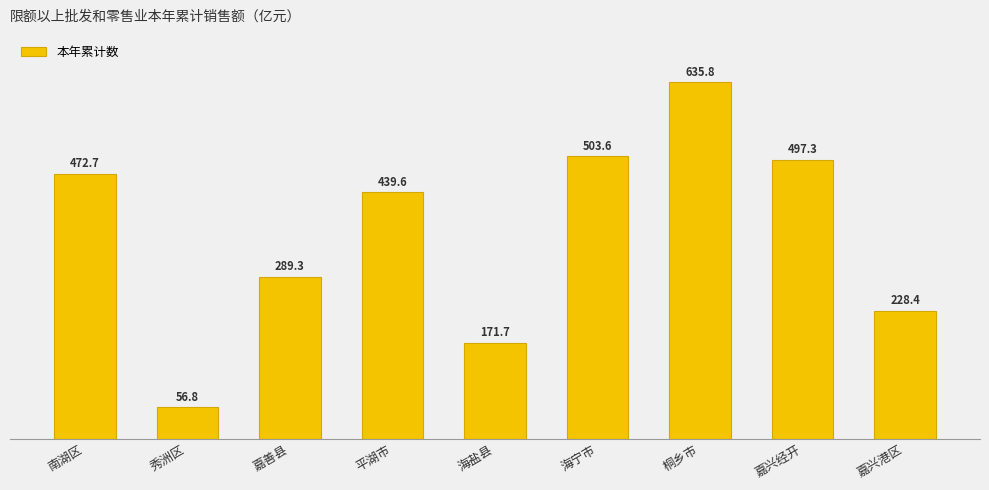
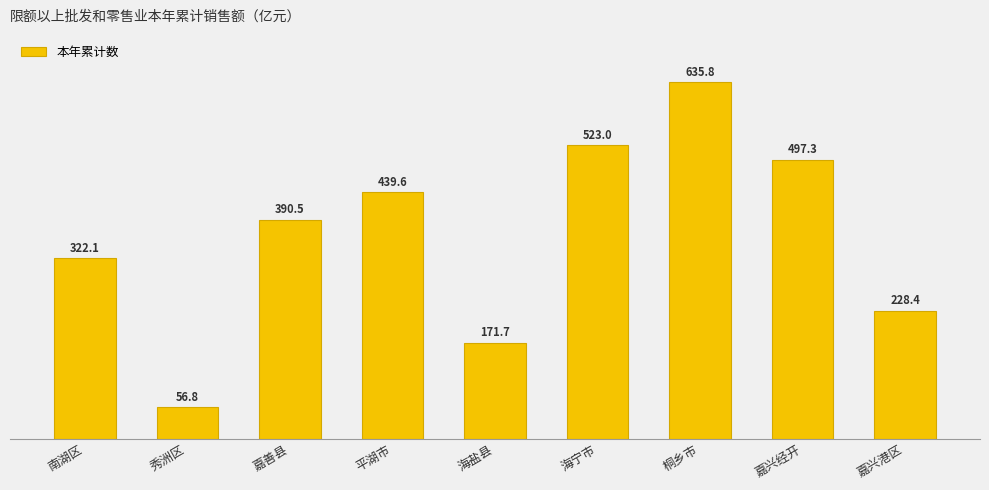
南湖区: 472.7 -> 322.1
嘉善县: 289.3 -> 390.5
海宁市: 503.6 -> 523.0
